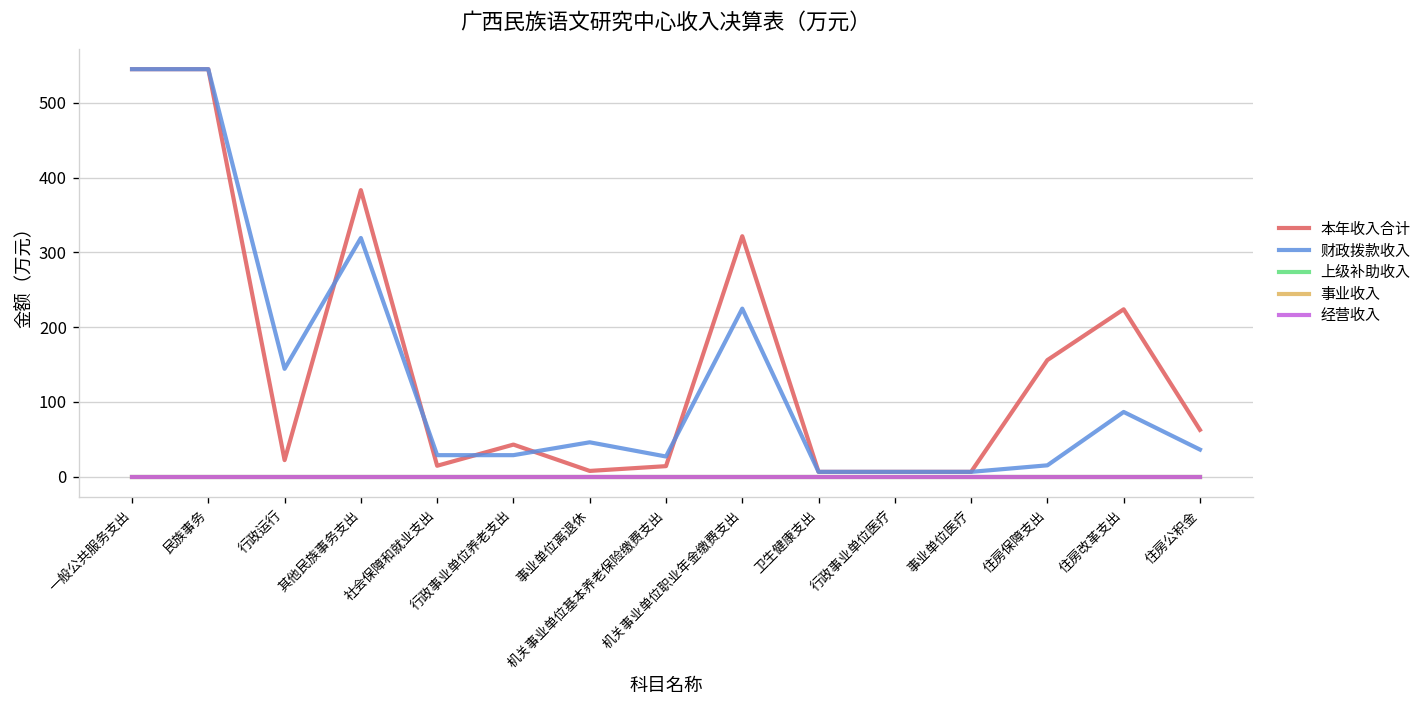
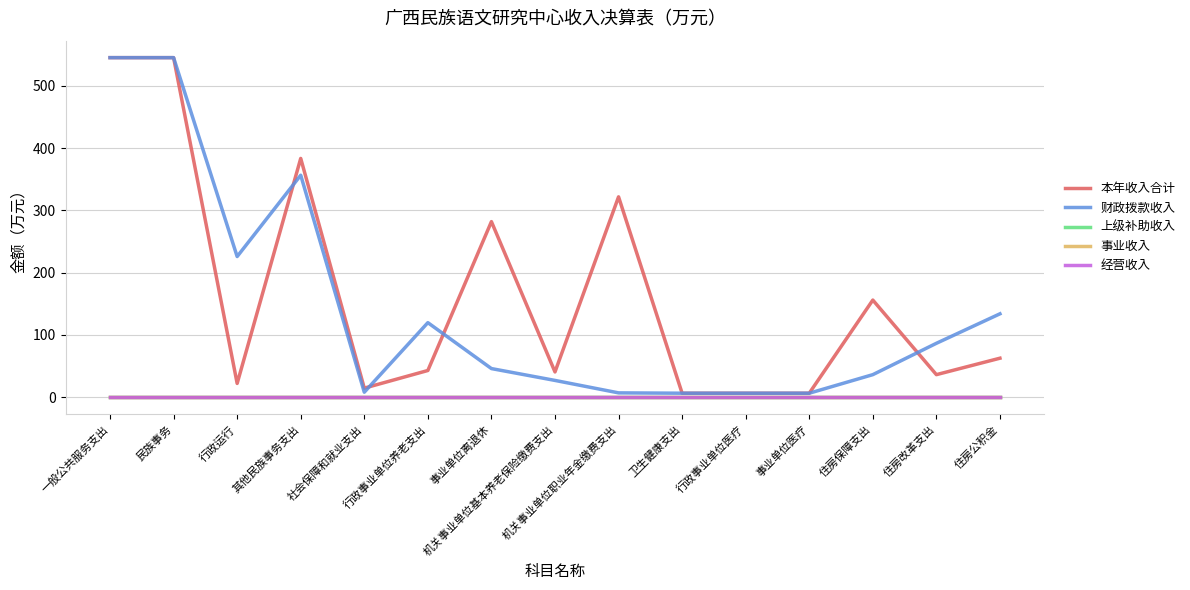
财政拨款收入, 行政运行: 140 -> 230
财政拨款收入, 其他民族事务支出: 320 -> 360
财政拨款收入, 社会保障和就业支出: 30 -> 10
财政拨款收入, 行政事业单位养老支出: 30 -> 120
本年收入合计, 事业单位离退休: 10 -> 280
本年收入合计, 机关事业单位基本养老保险缴费支出: 10 -> 40
财政拨款收入, 机关事业单位职业年金缴费支出: 220 -> 10
财政拨款收入, 住房保障支出: 20 -> 40
本年收入合计, 住房改革支出: 220 -> 40
财政拨款收入, 住房公积金: 40 -> 130
